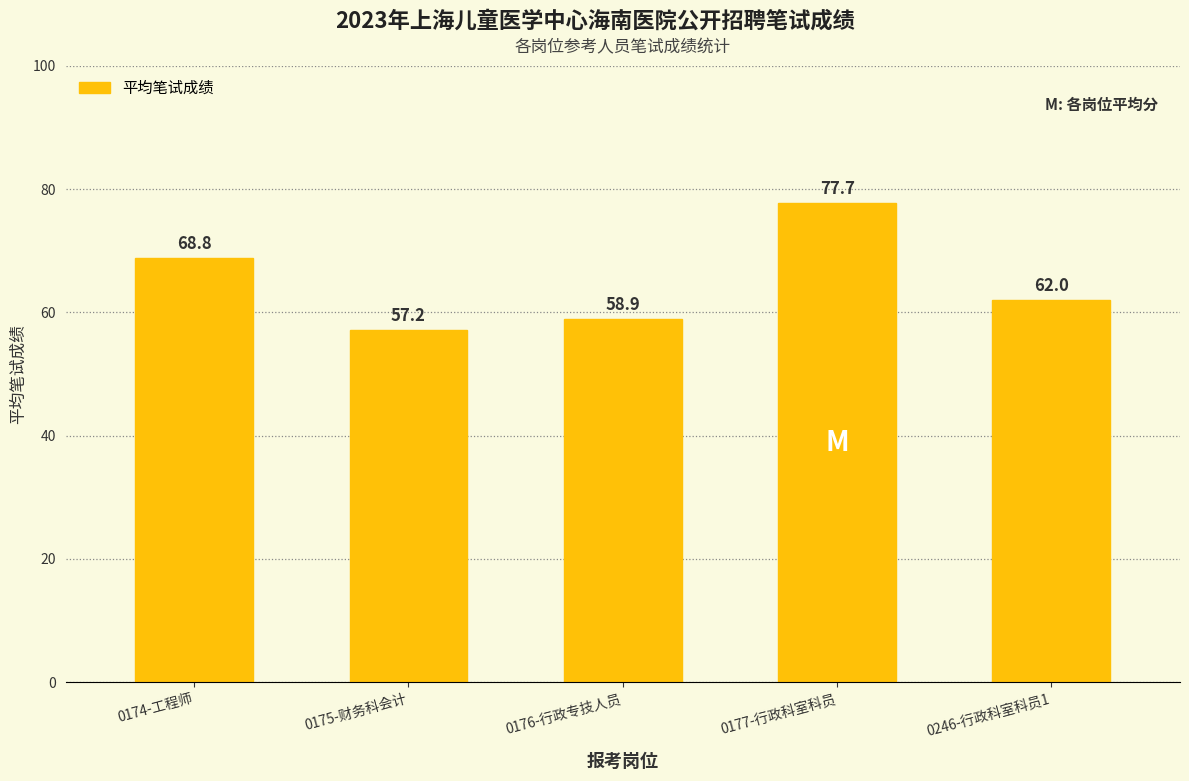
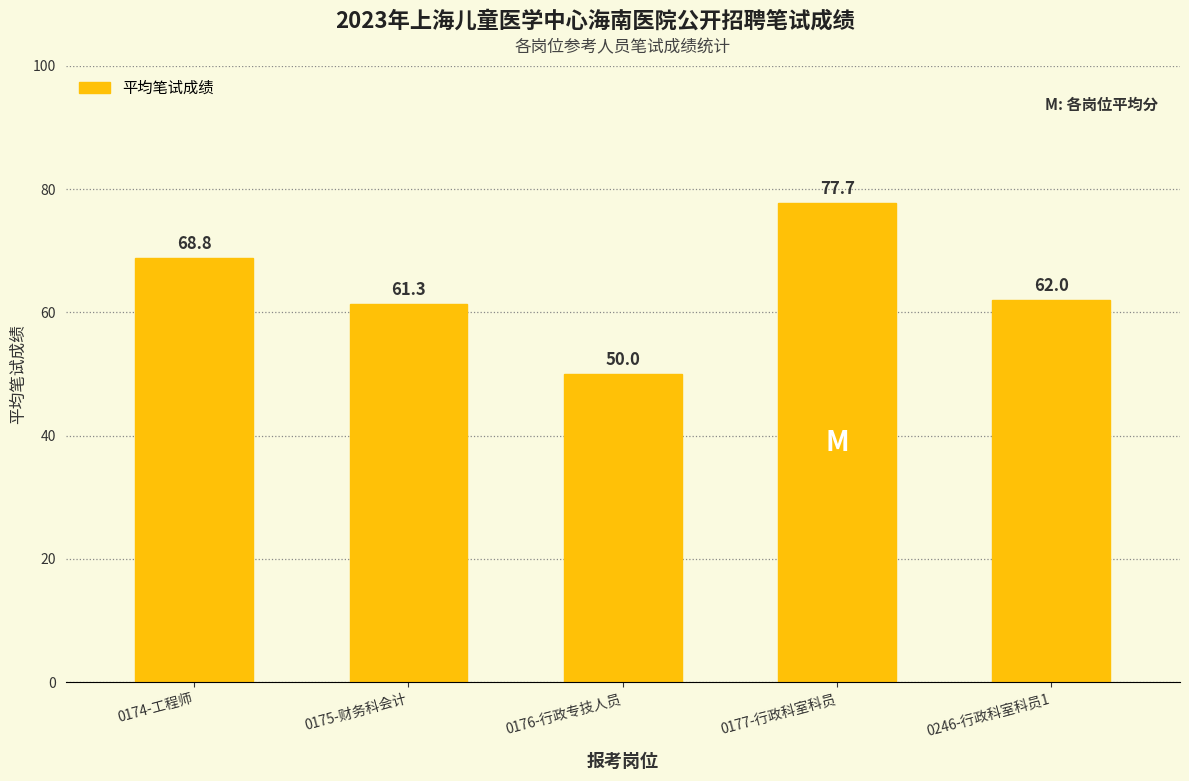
0175-财务科会计: 57.2 -> 61.3
0176-行政专技人员: 58.9 -> 50.0
